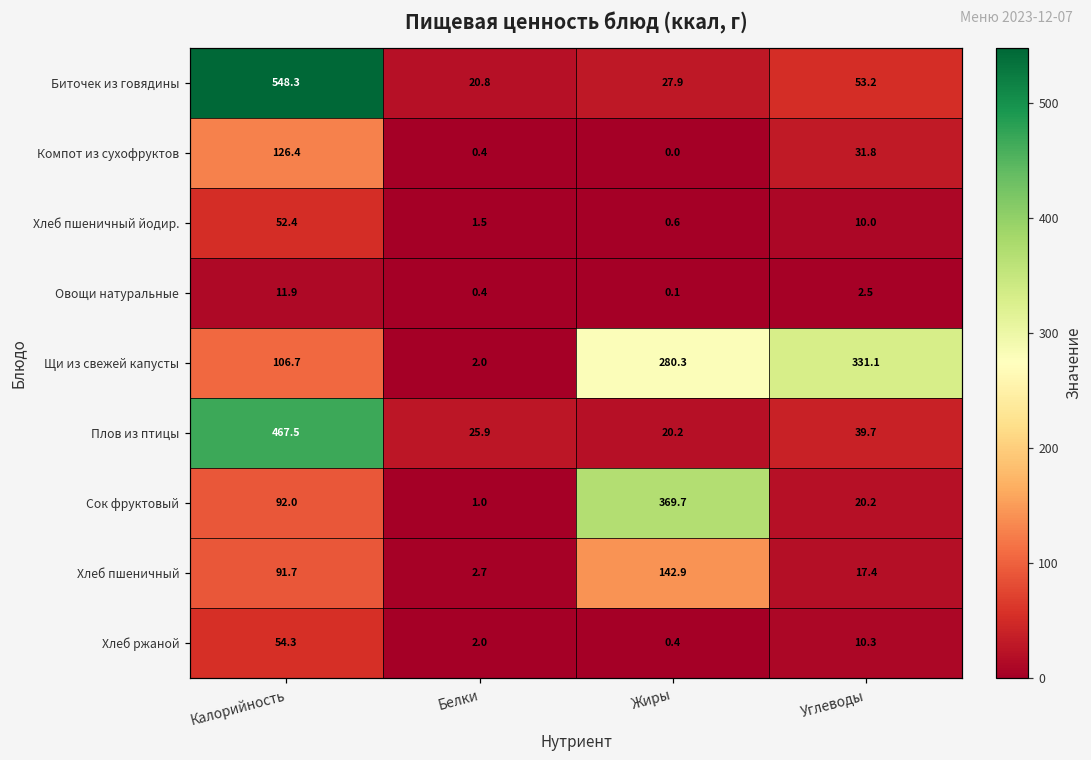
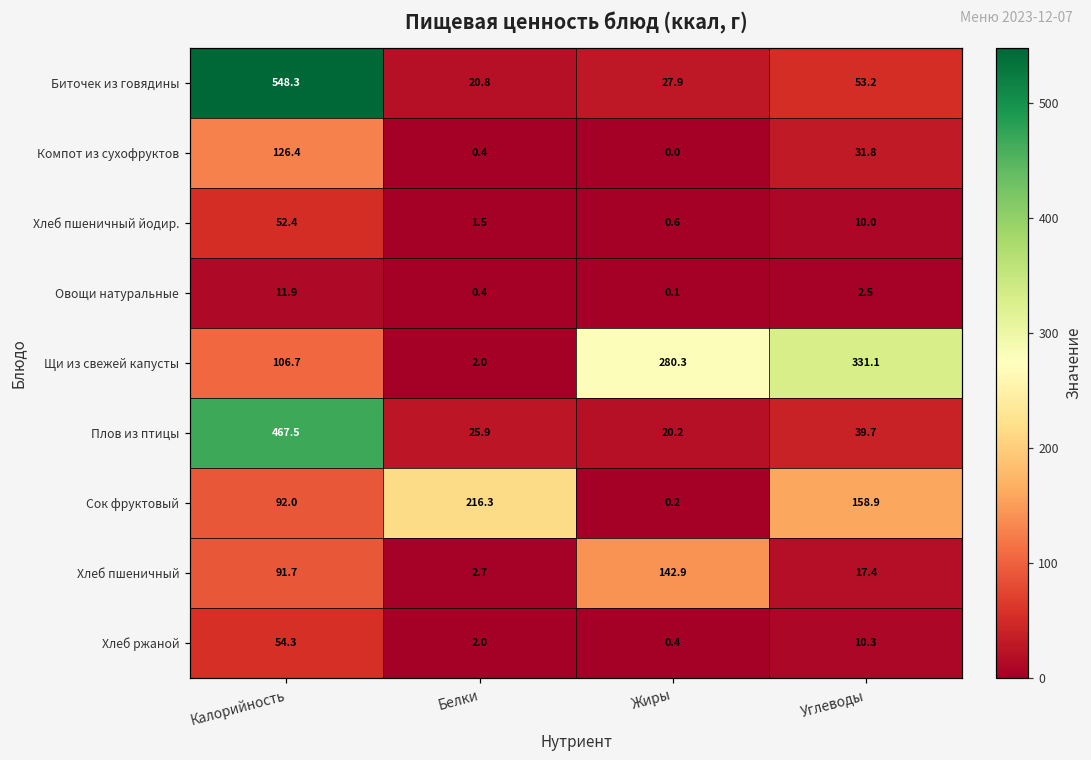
Сок фруктовый, Белки: 1.0 -> 216.3
Сок фруктовый, Жиры: 369.7 -> 0.2
Сок фруктовый, Углеводы: 20.2 -> 158.9
